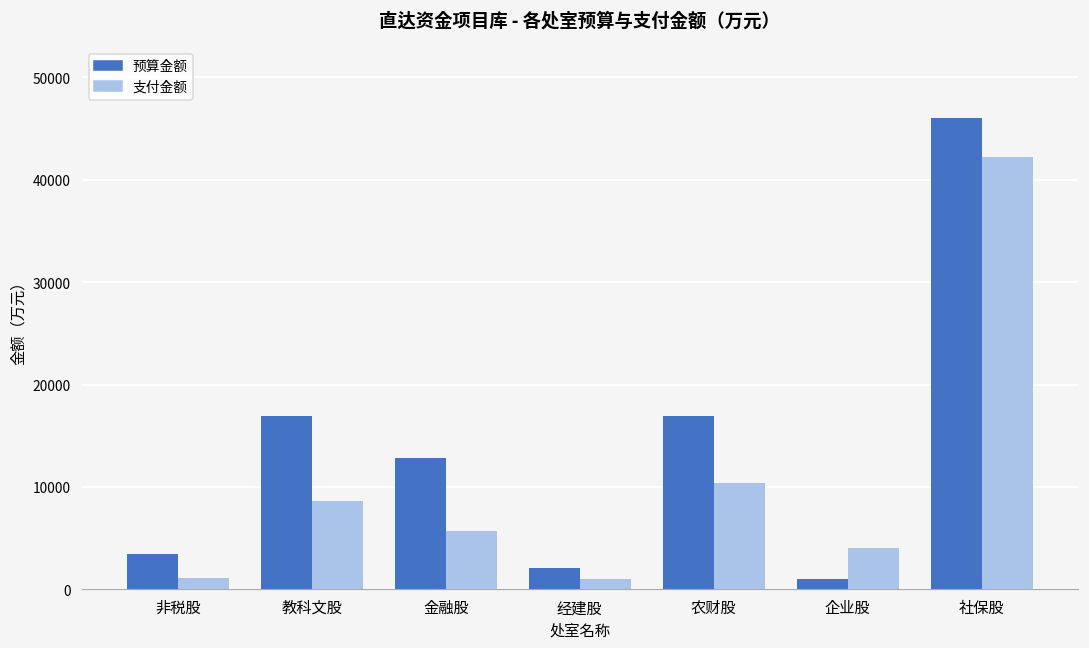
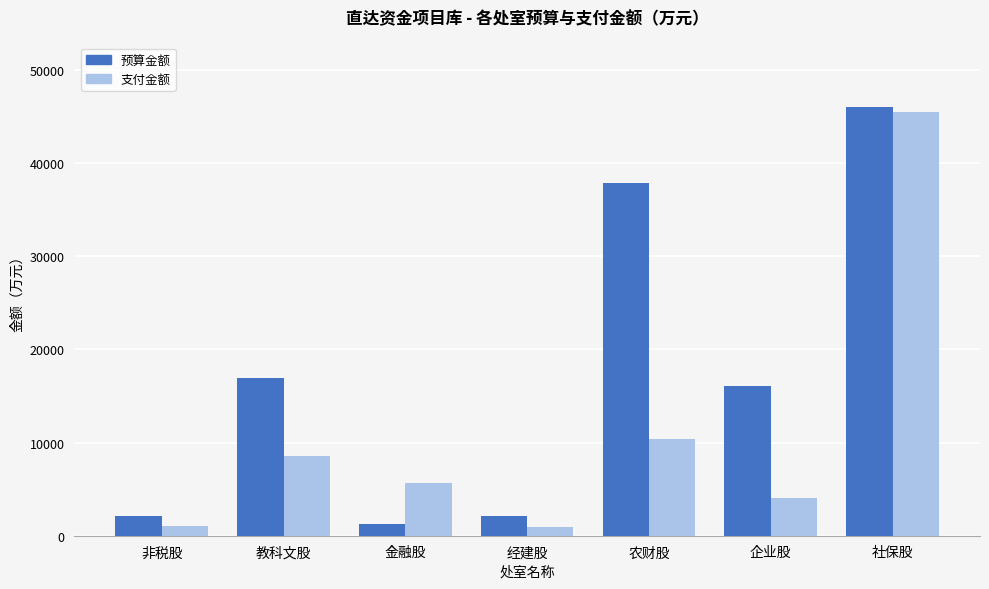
预算金额, 非税股: 3000 -> 2000
预算金额, 金融股: 13000 -> 1000
预算金额, 农财股: 17000 -> 38000
预算金额, 企业股: 1000 -> 16000
支付金额, 社保股: 42000 -> 45000
